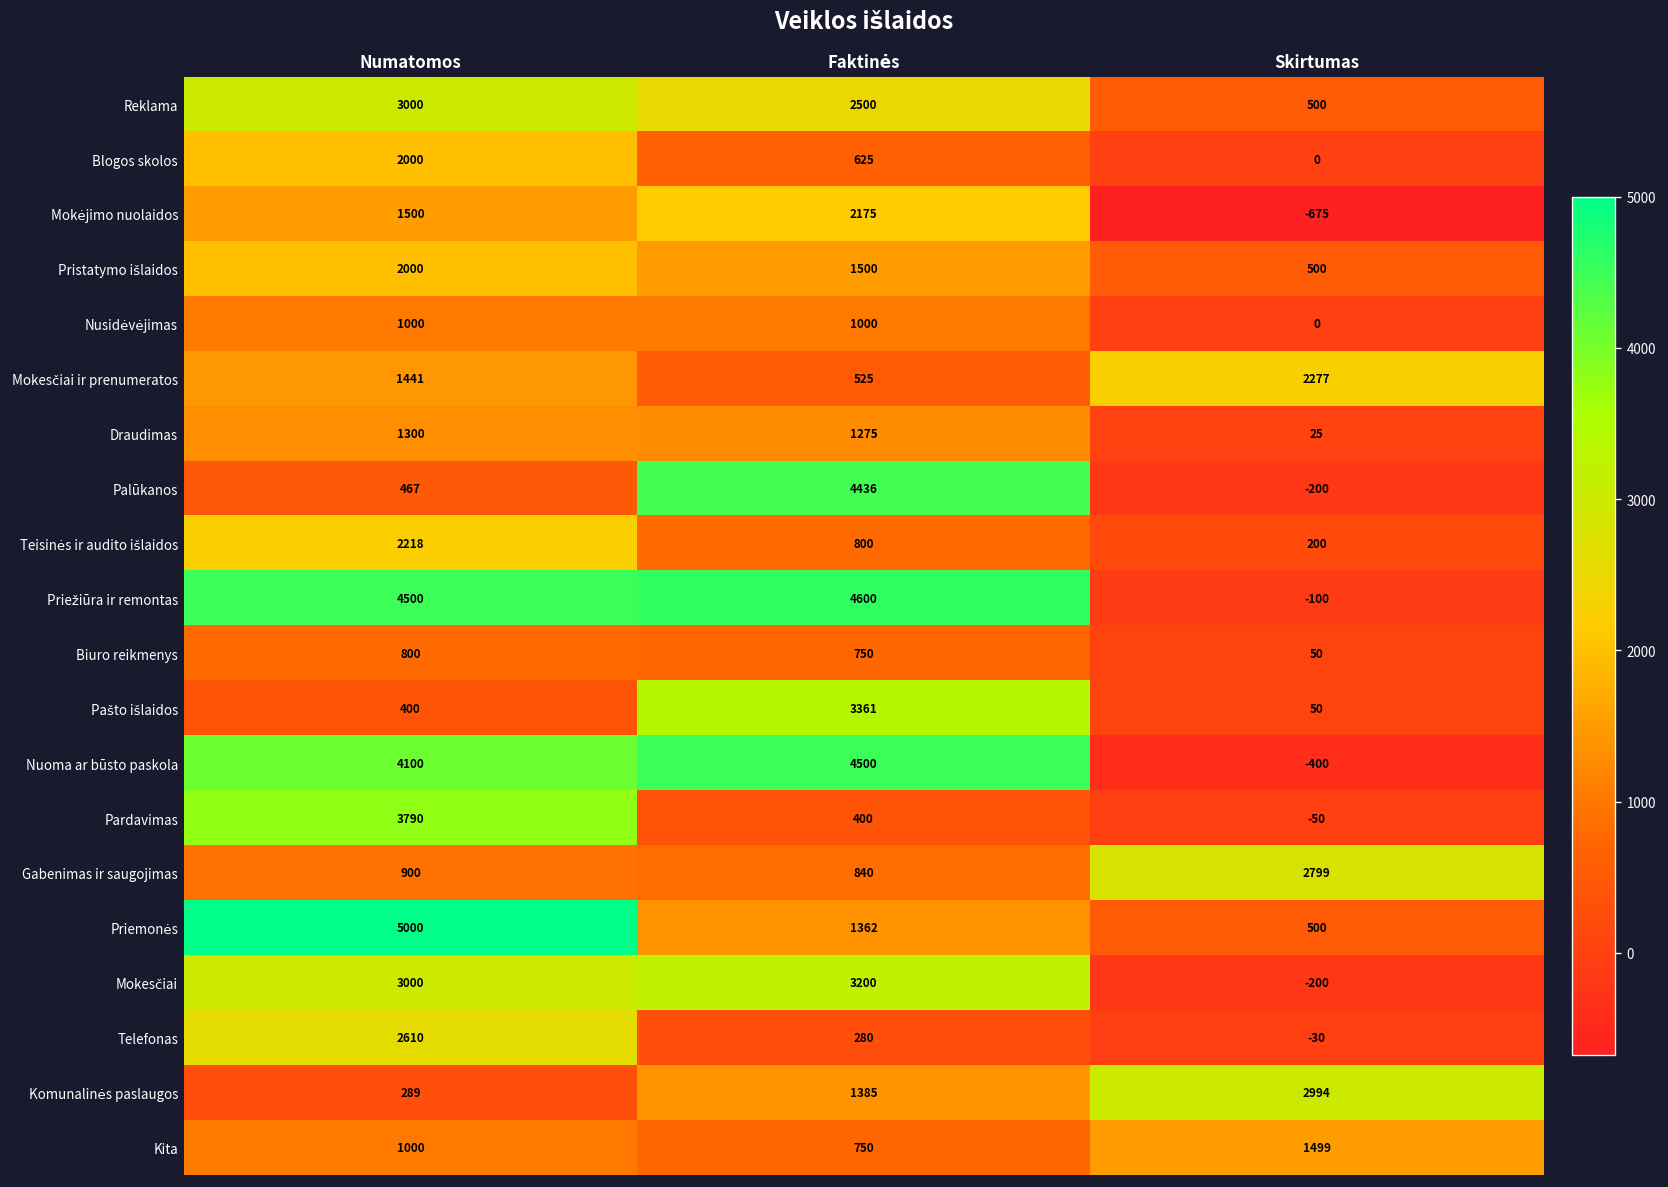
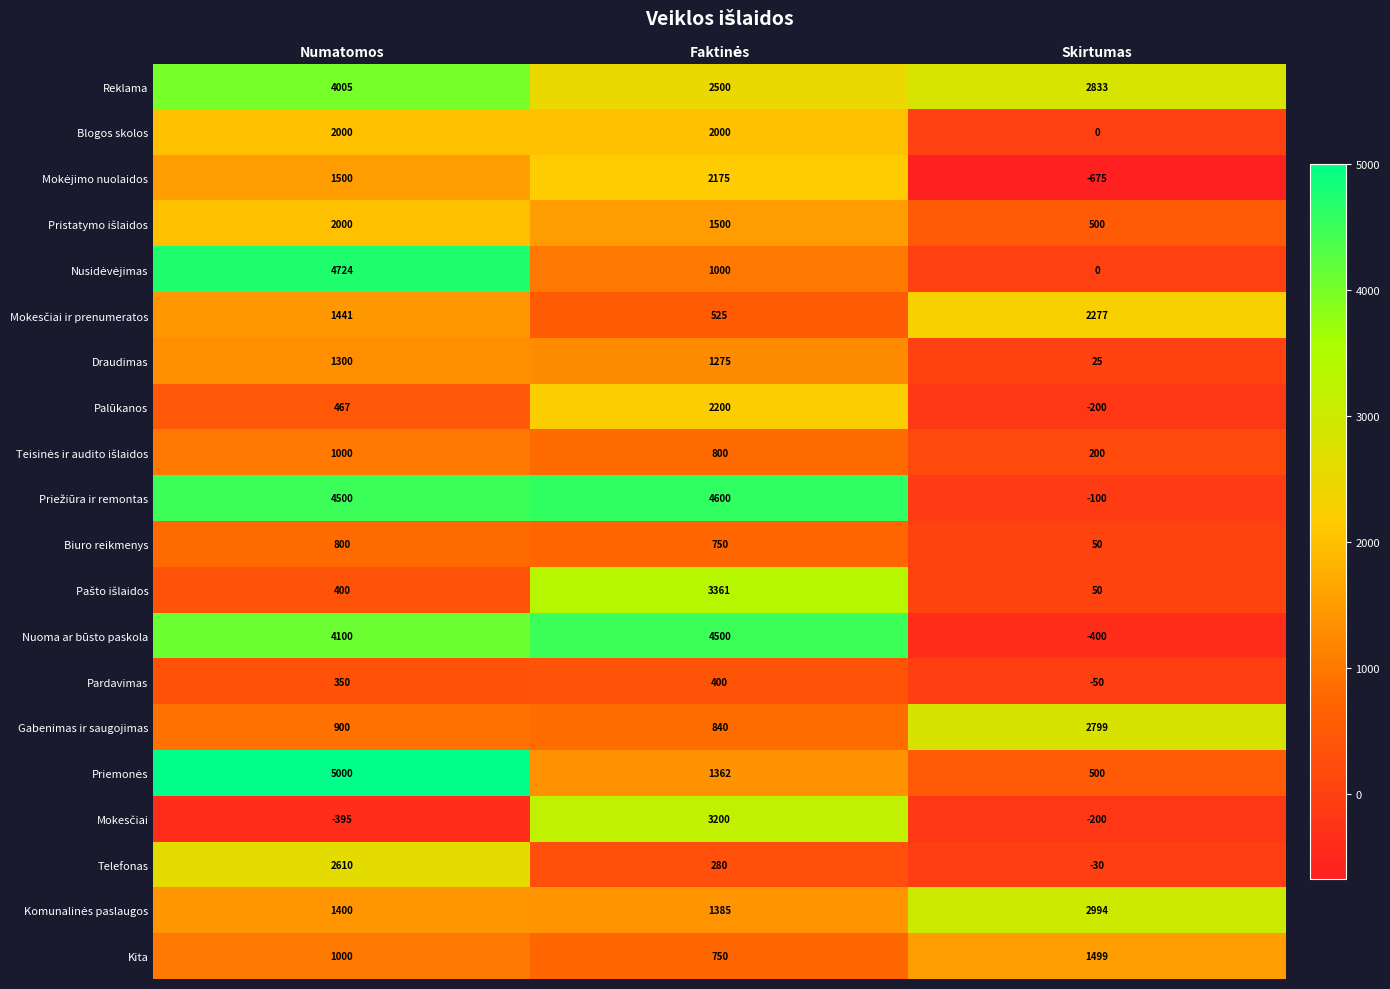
Reklama, Numatomos: 3000 -> 4005
Reklama, Skirtumas: 500 -> 2833
Blogos skolos, Faktinės: 625 -> 2000
Nusidėvėjimas, Numatomos: 1000 -> 4724
Palūkanos, Faktinės: 4436 -> 2200
Teisinės ir audito išlaidos, Numatomos: 2218 -> 1000
Pardavimas, Numatomos: 3790 -> 350
Mokesčiai, Numatomos: 3000 -> -395
Komunalinės paslaugos, Numatomos: 289 -> 1400
